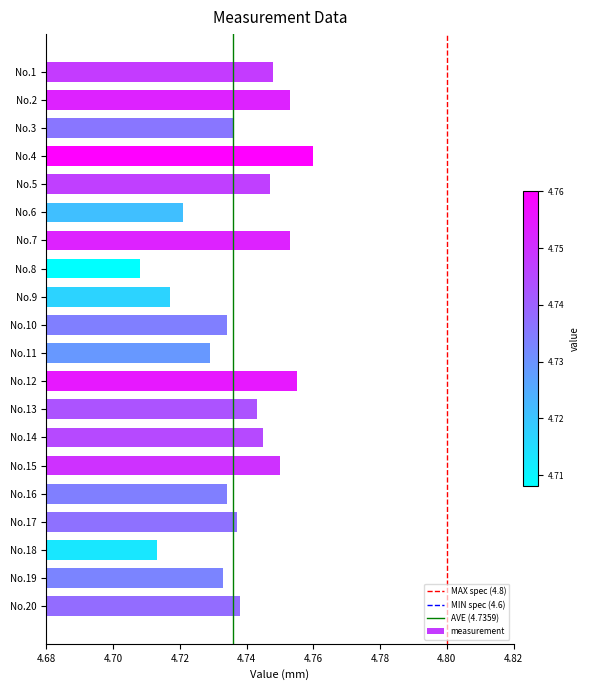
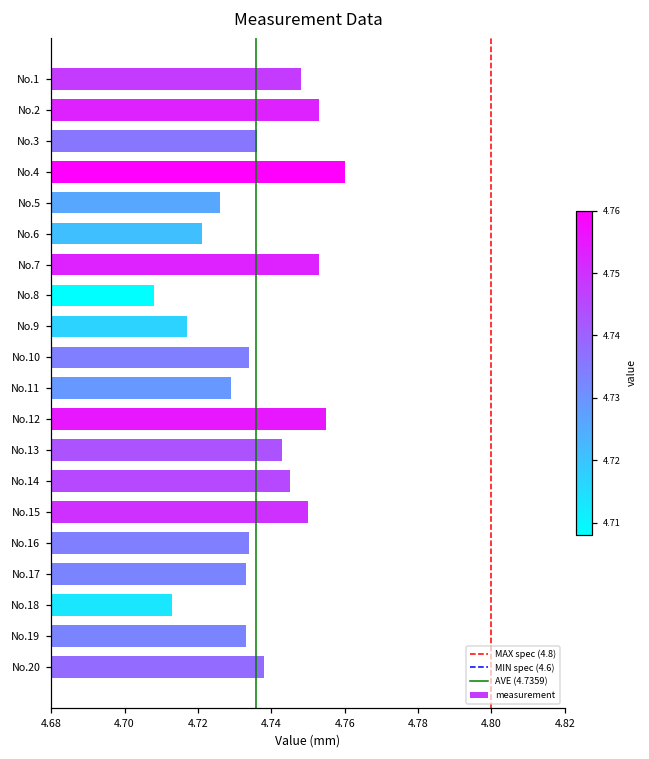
No.5: 4.747 -> 4.726
No.17: 4.737 -> 4.733
